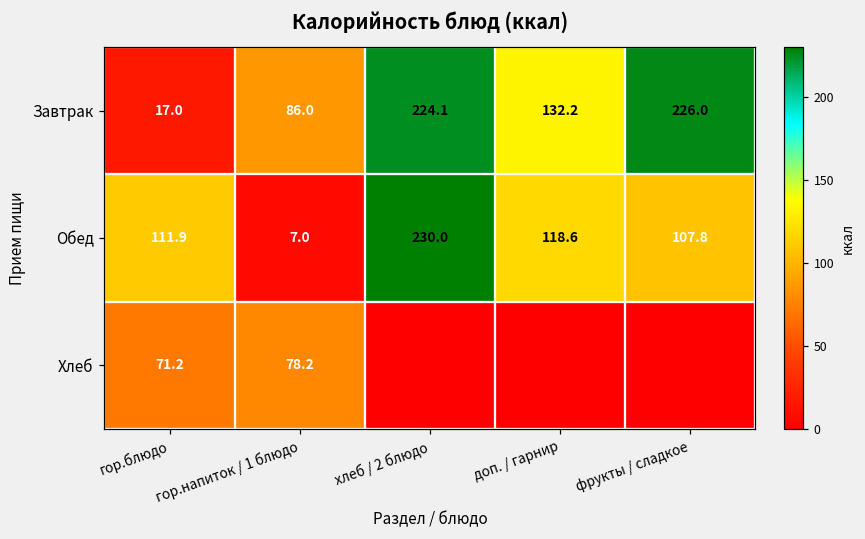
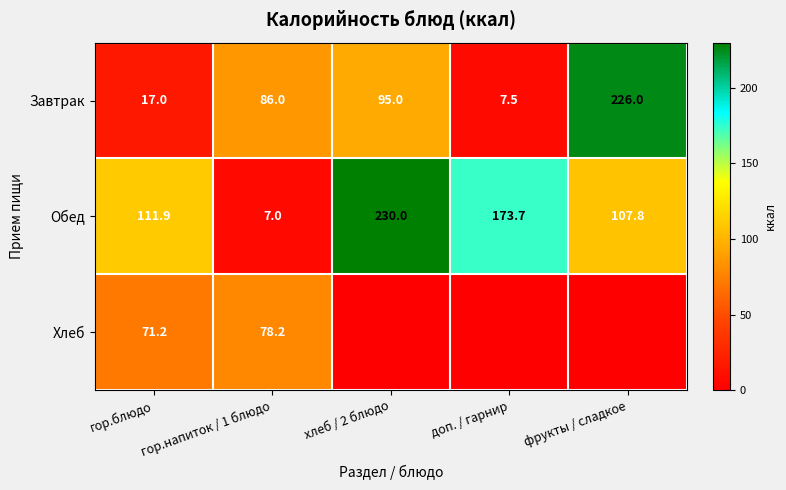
Завтрак, хлеб / 2 блюдо: 224.1 -> 95.0
Завтрак, доп. / гарнир: 132.2 -> 7.5
Обед, доп. / гарнир: 118.6 -> 173.7
